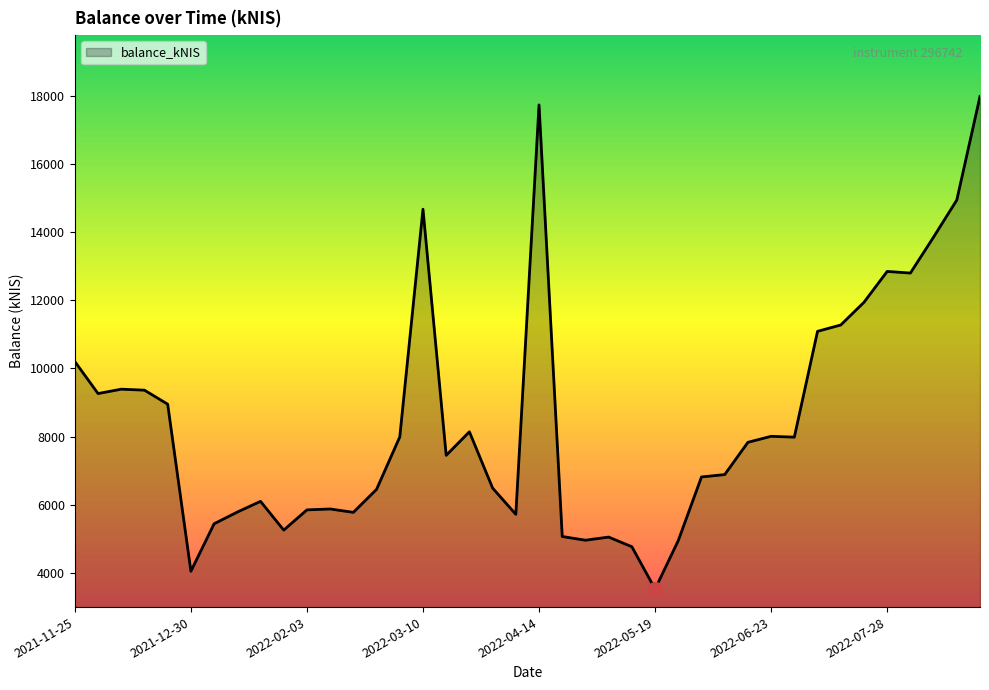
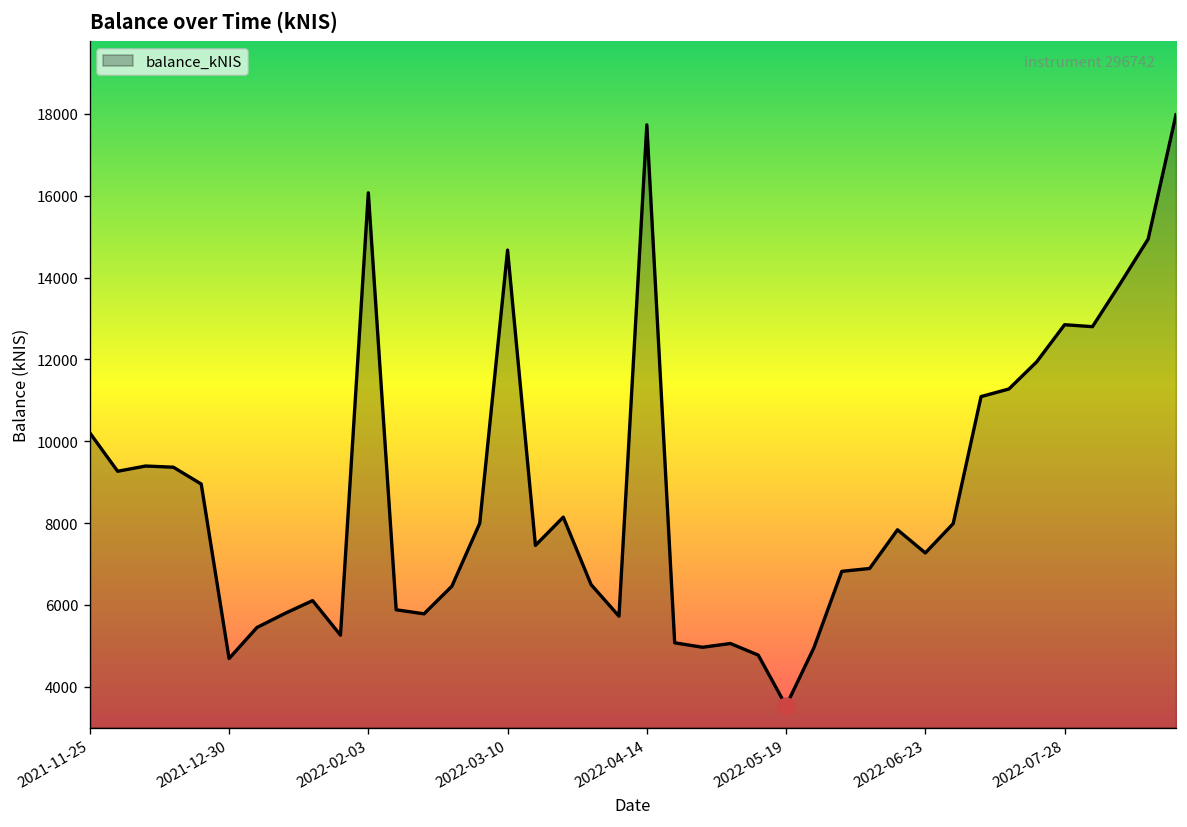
balance_kNIS, 2021-12-30: 4100 -> 4700
balance_kNIS, 2022-02-03: 5900 -> 16100
balance_kNIS, 2022-06-23: 8000 -> 7300
